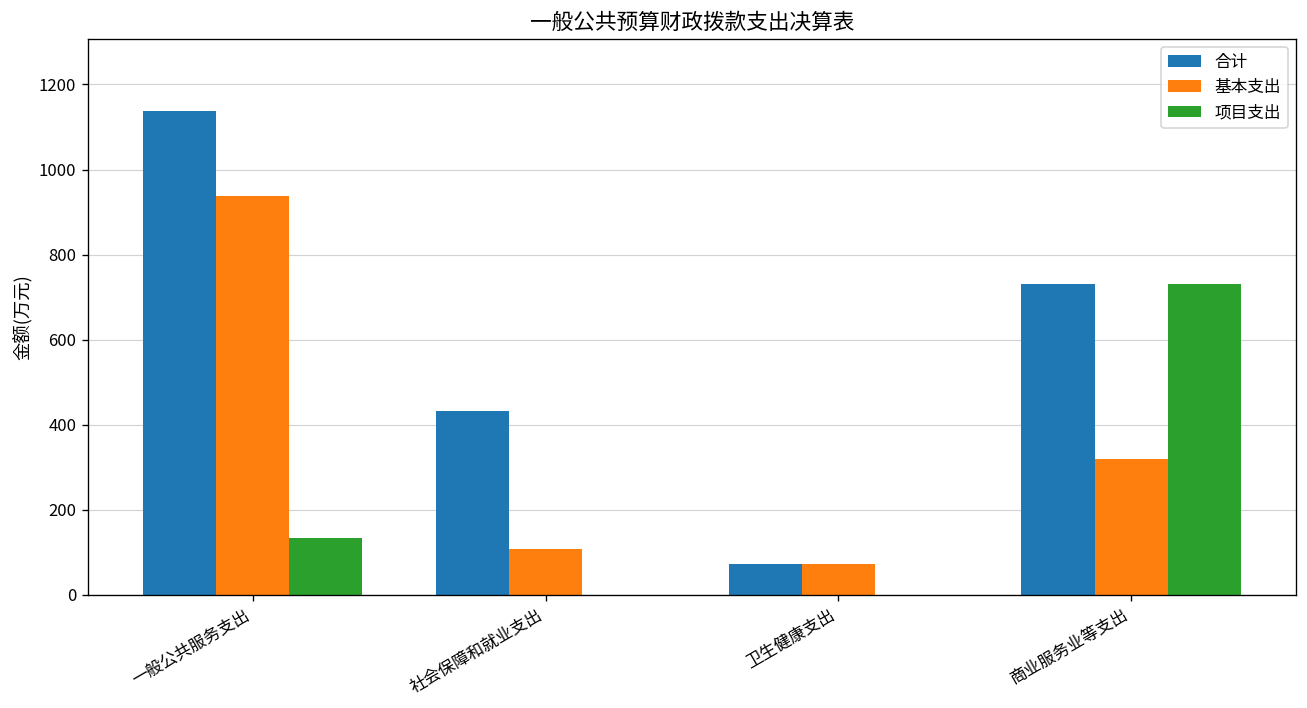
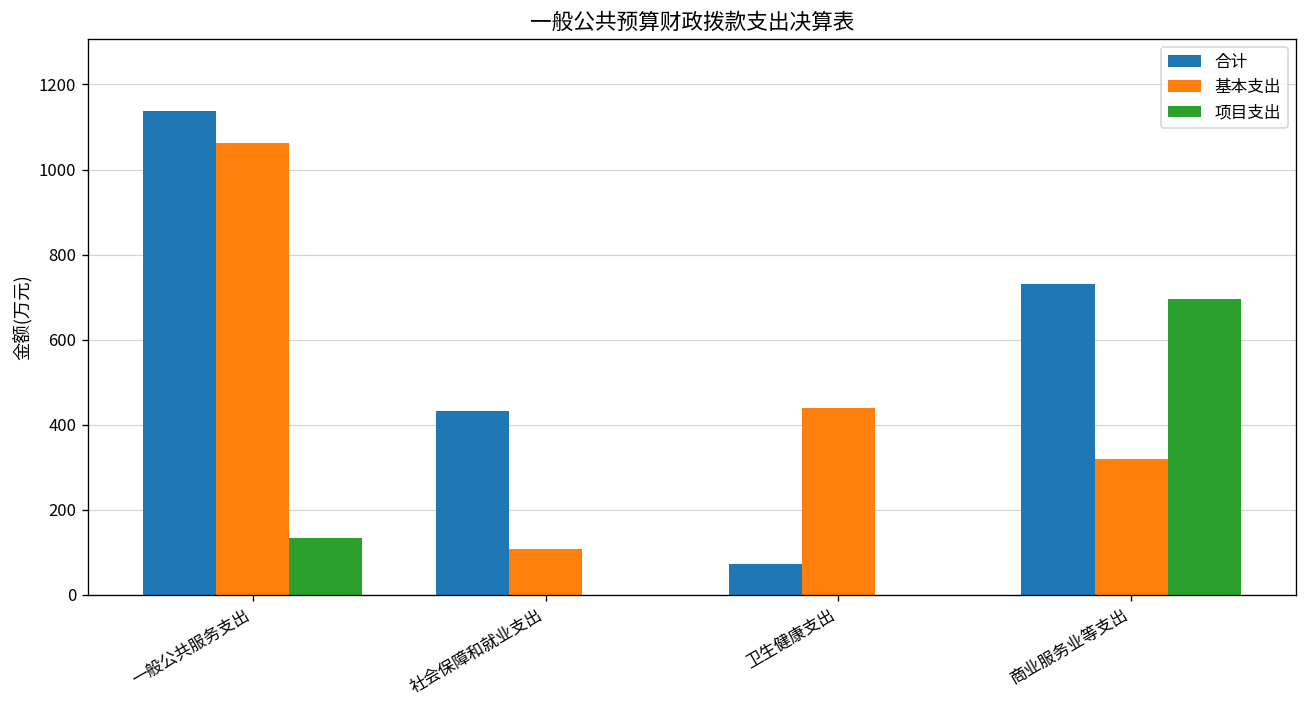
基本支出, 一般公共服务支出: 940 -> 1060
基本支出, 卫生健康支出: 70 -> 440
项目支出, 商业服务业等支出: 730 -> 700
